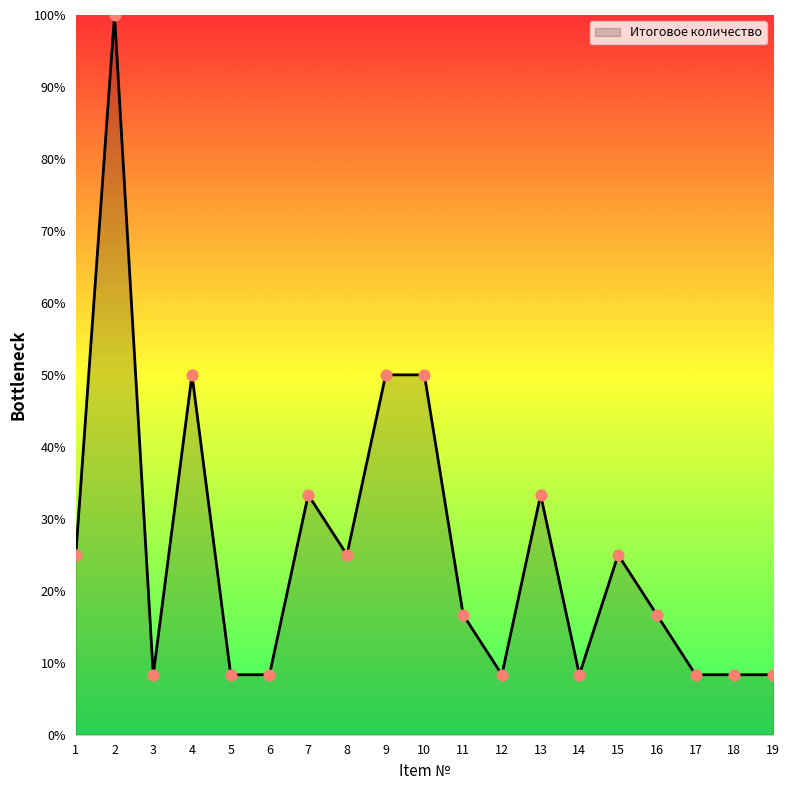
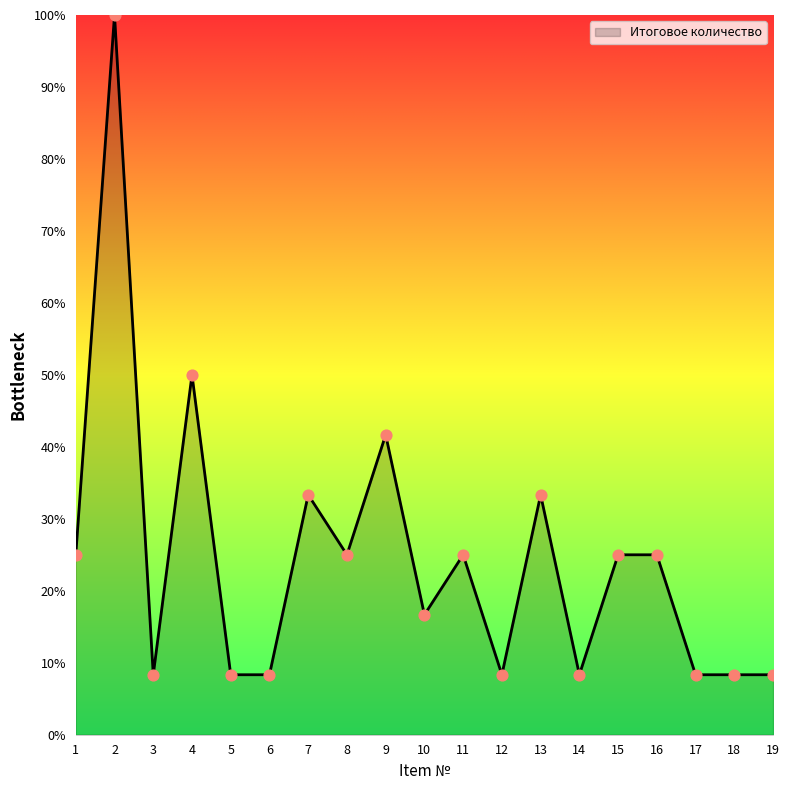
9: 50% -> 42%
10: 50% -> 17%
11: 17% -> 25%
16: 17% -> 25%
